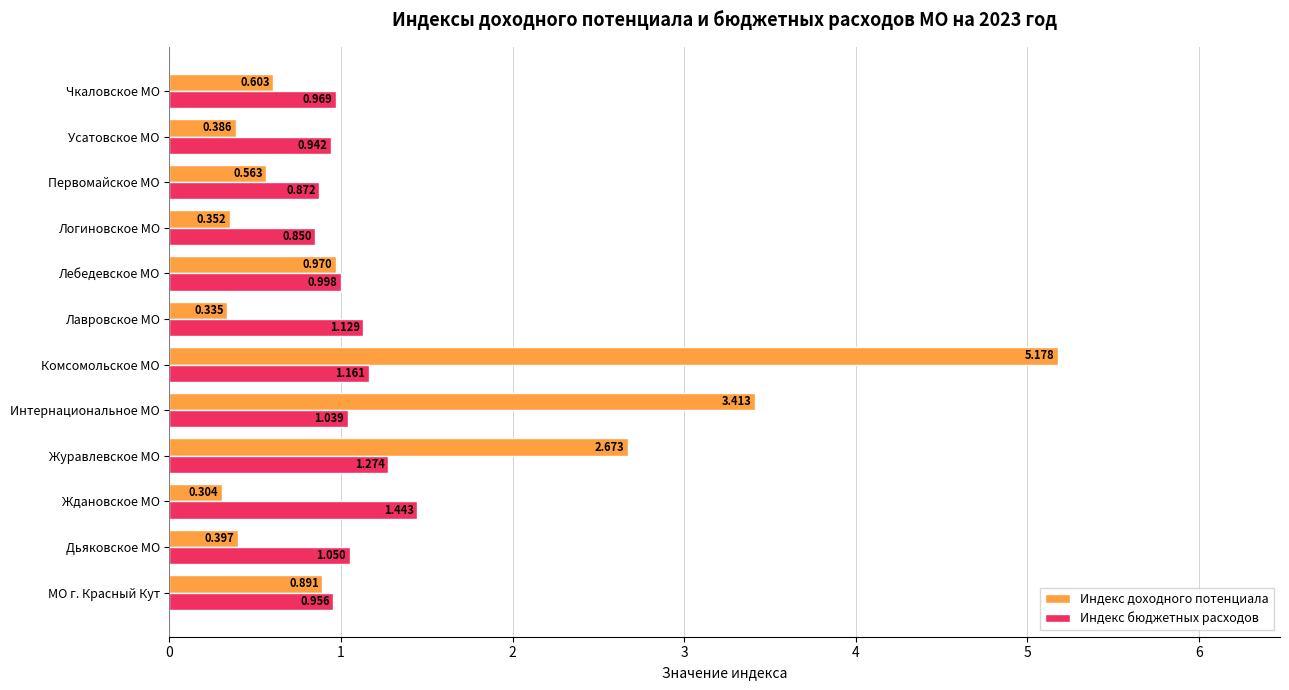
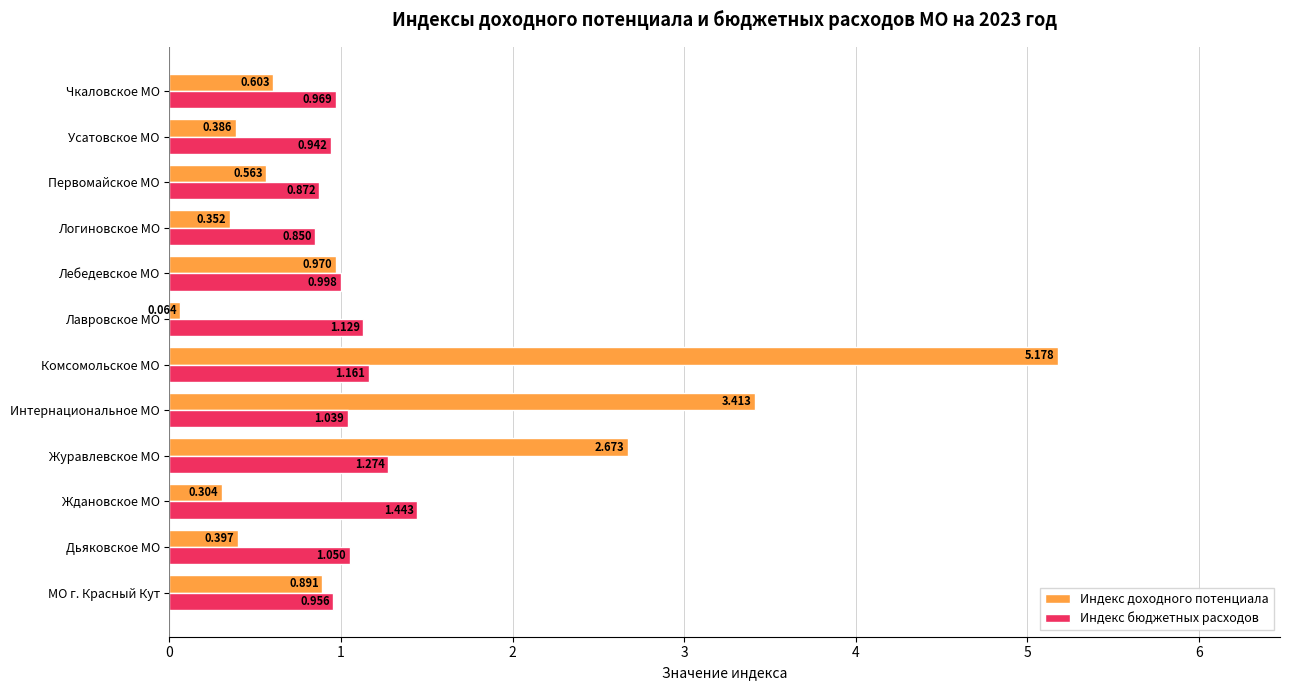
Индекс доходного потенциала, Лавровское МО: 0.335 -> 0.064
